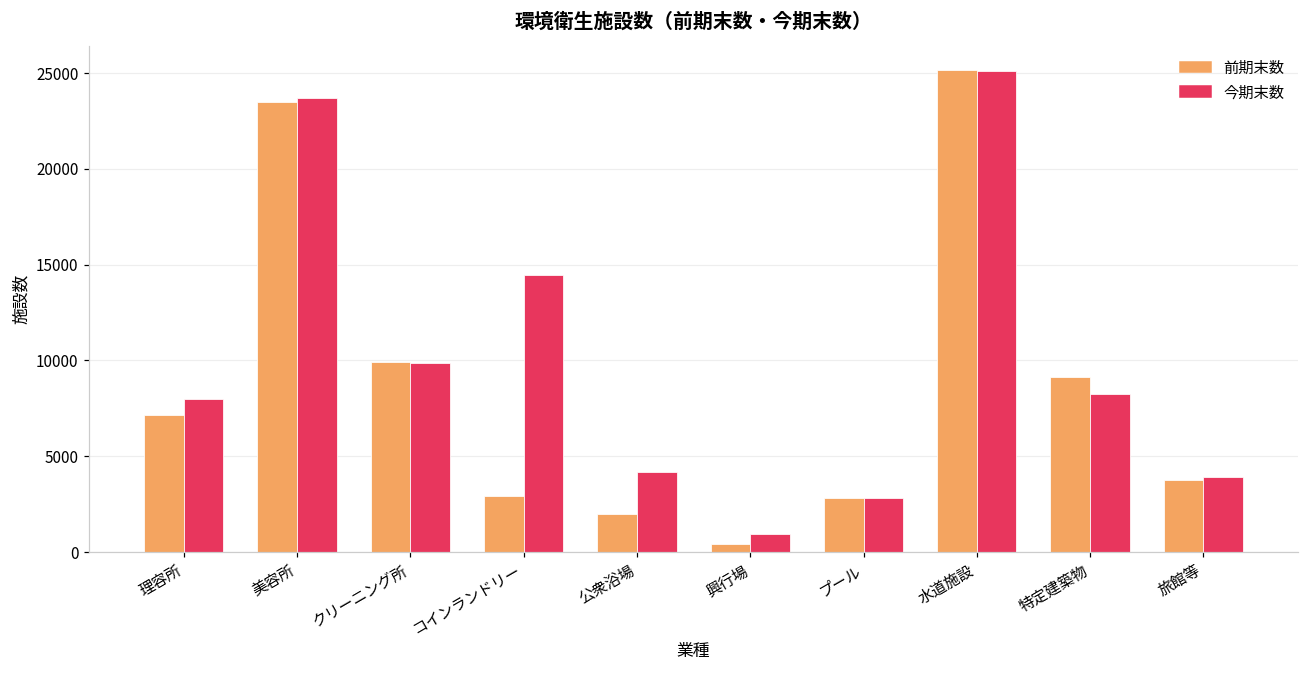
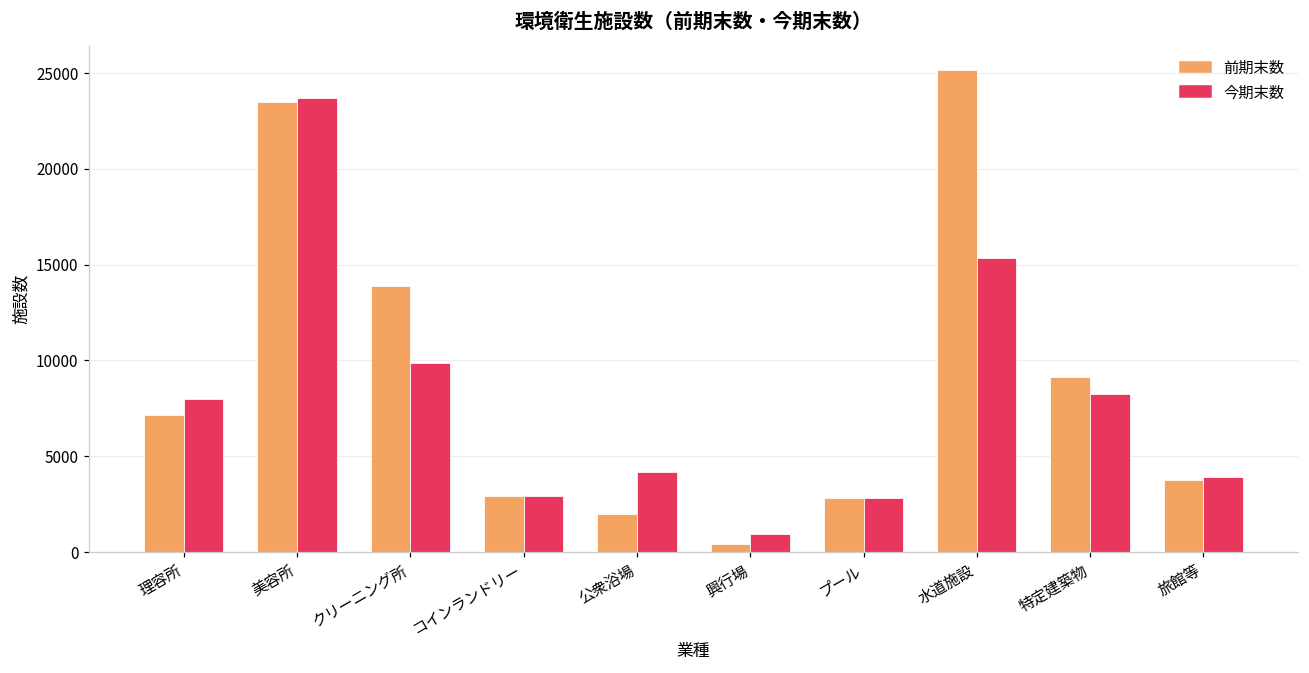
前期末数, クリーニング所: 9900 -> 13900
今期末数, コインランドリー: 14400 -> 3000
今期末数, 水道施設: 25100 -> 15300
